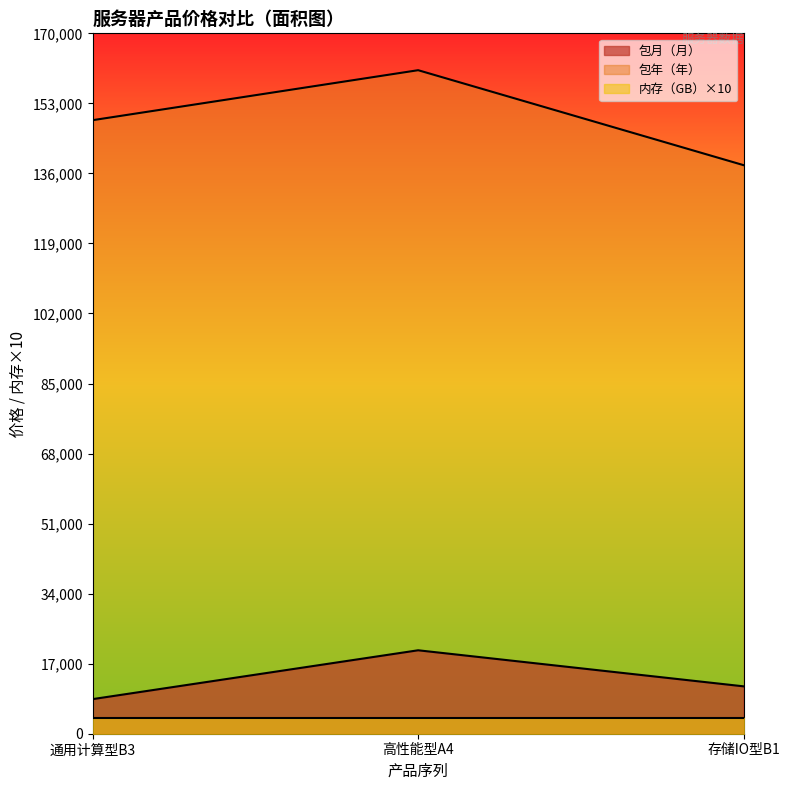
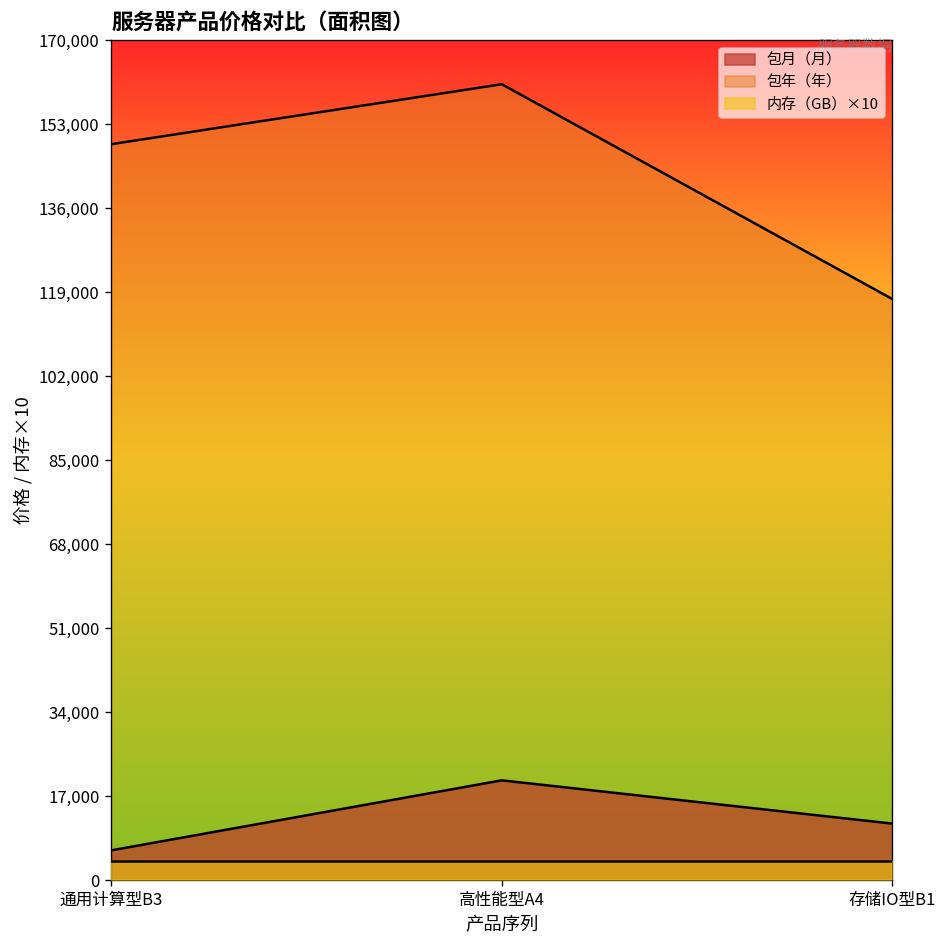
包月（月）, 通用计算型B3: 8,000 -> 6,000
包年（年）, 存储IO型B1: 138,000 -> 118,000
